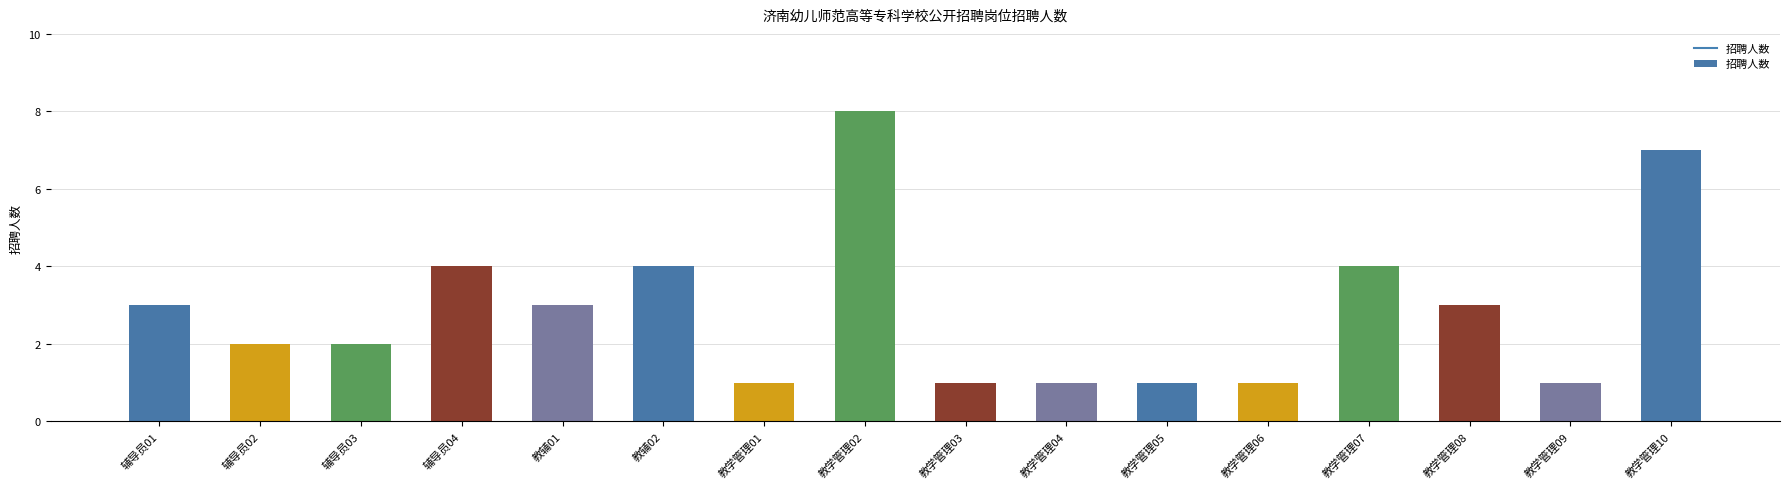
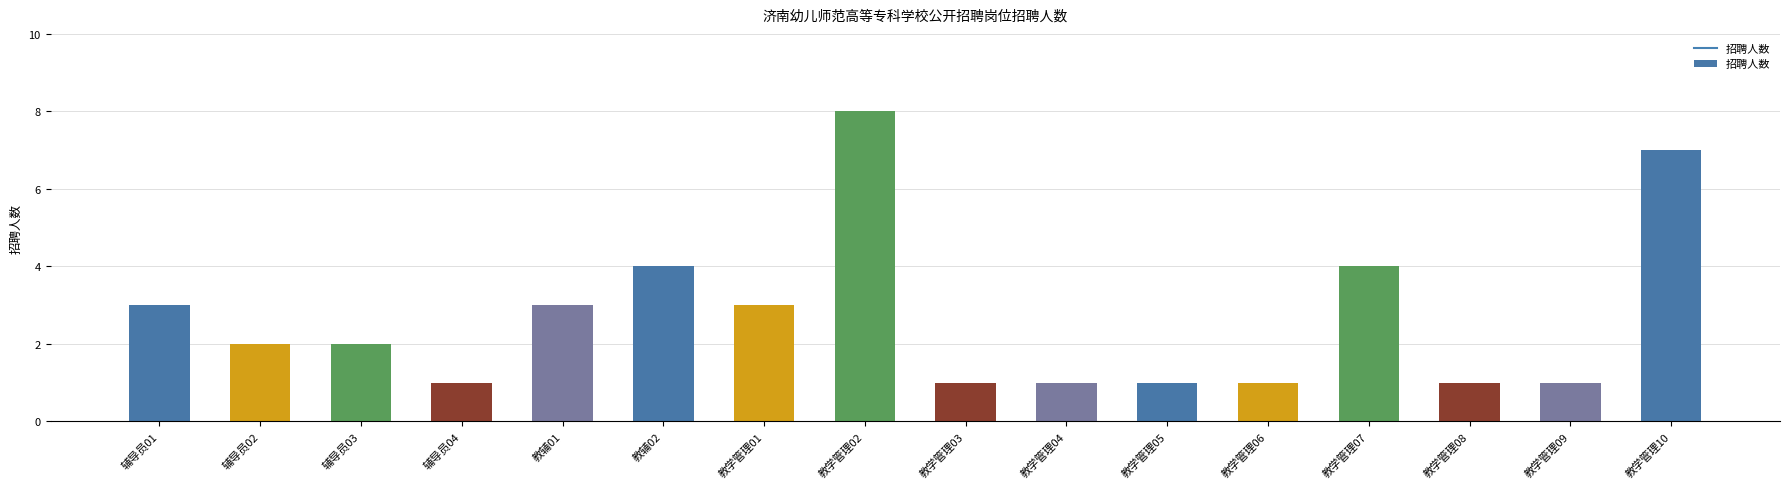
辅导员04: 4 -> 1
教学管理01: 1 -> 3
教学管理08: 3 -> 1
